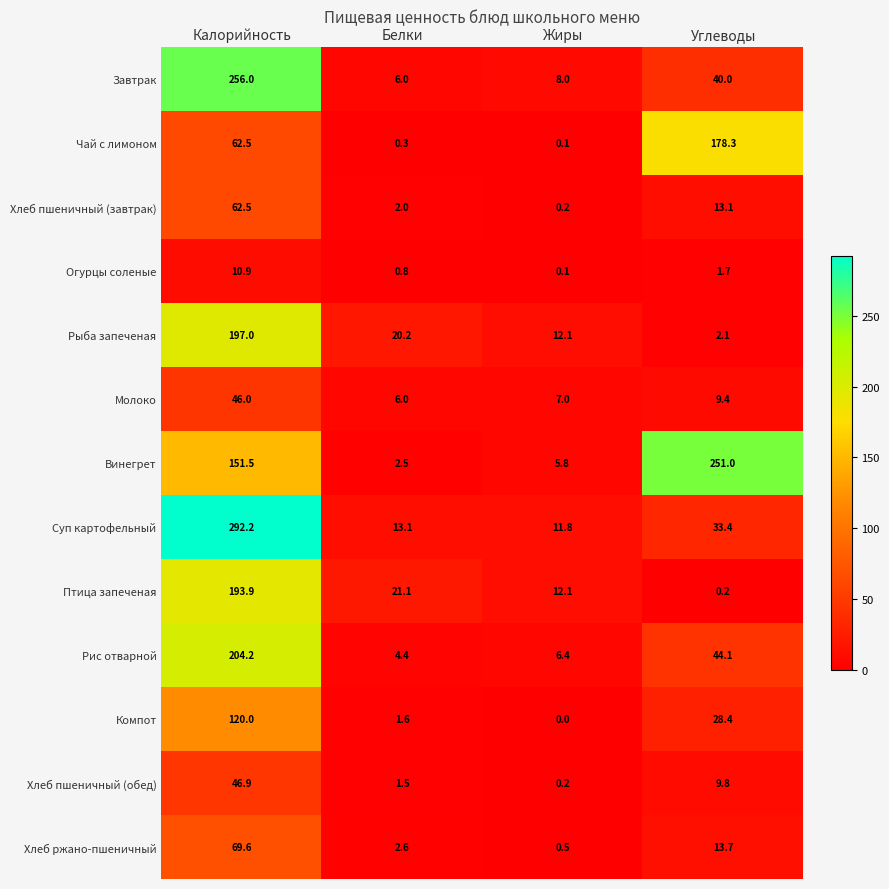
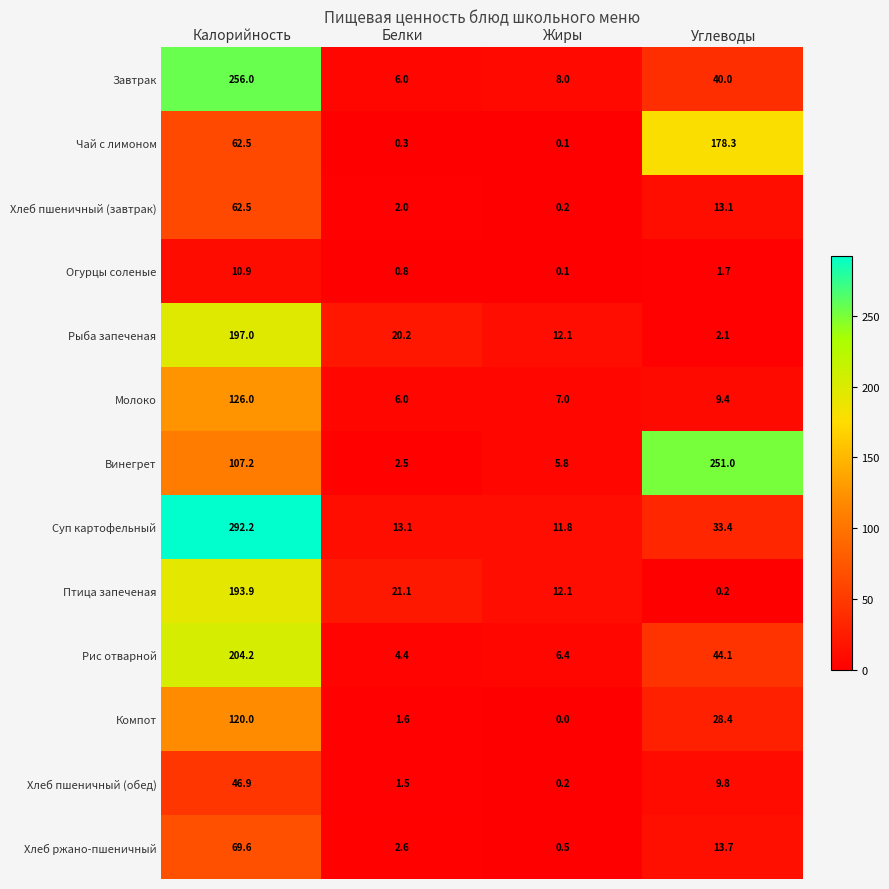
Молоко, Калорийность: 46.0 -> 126.0
Винегрет, Калорийность: 151.5 -> 107.2
